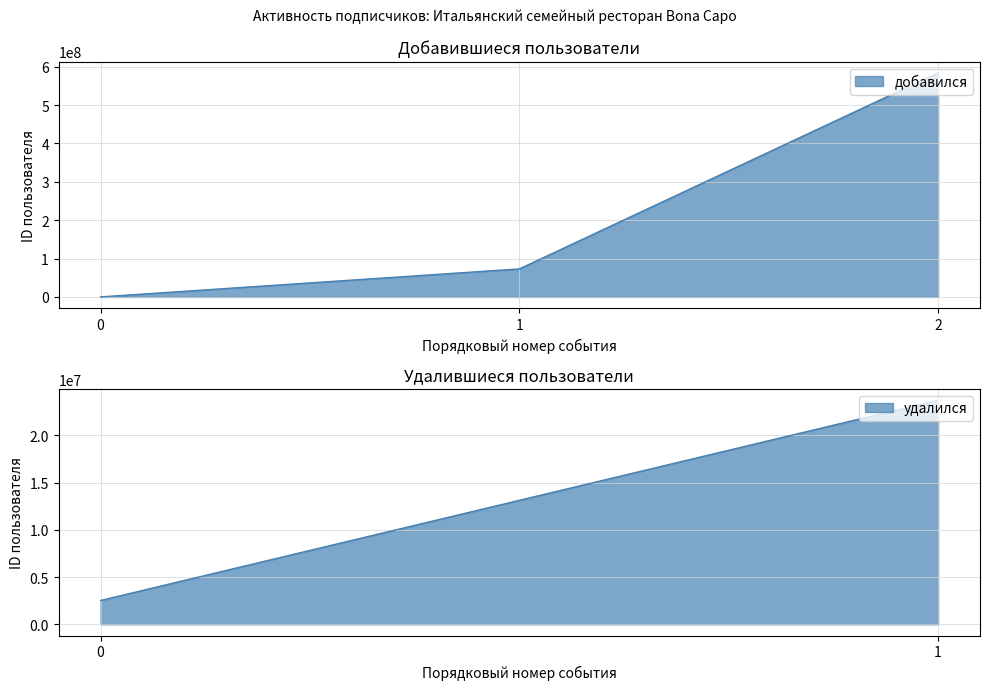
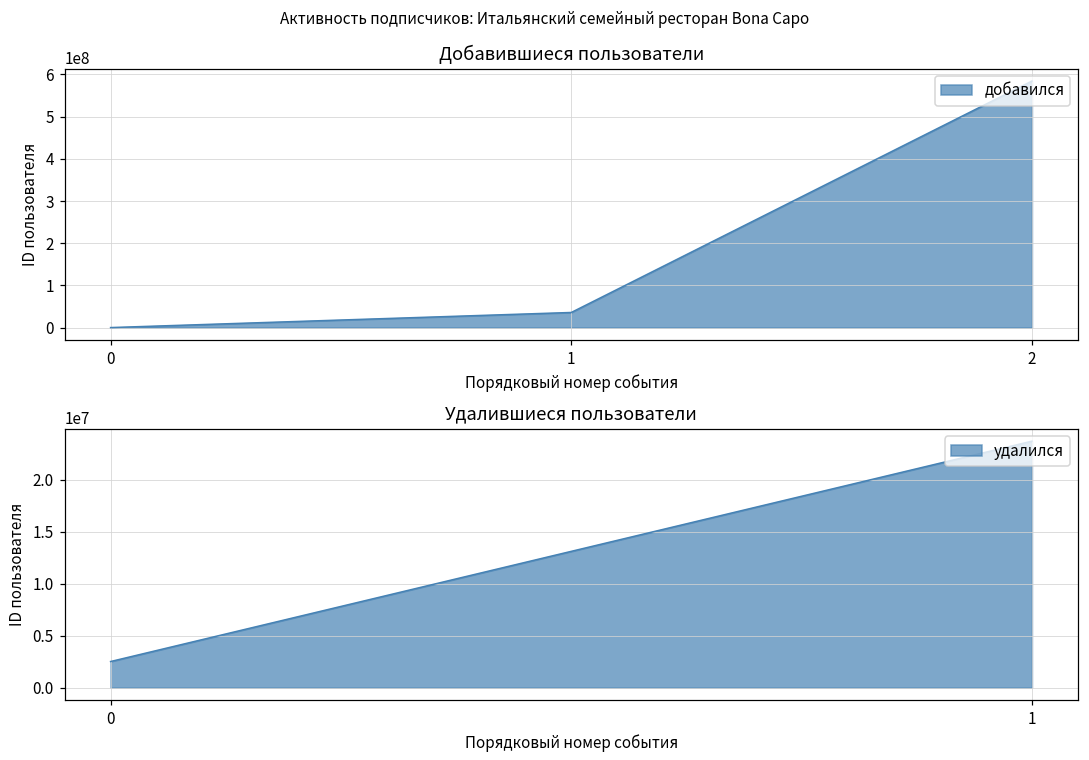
Добавившиеся пользователи, 1: 70000000 -> 40000000
